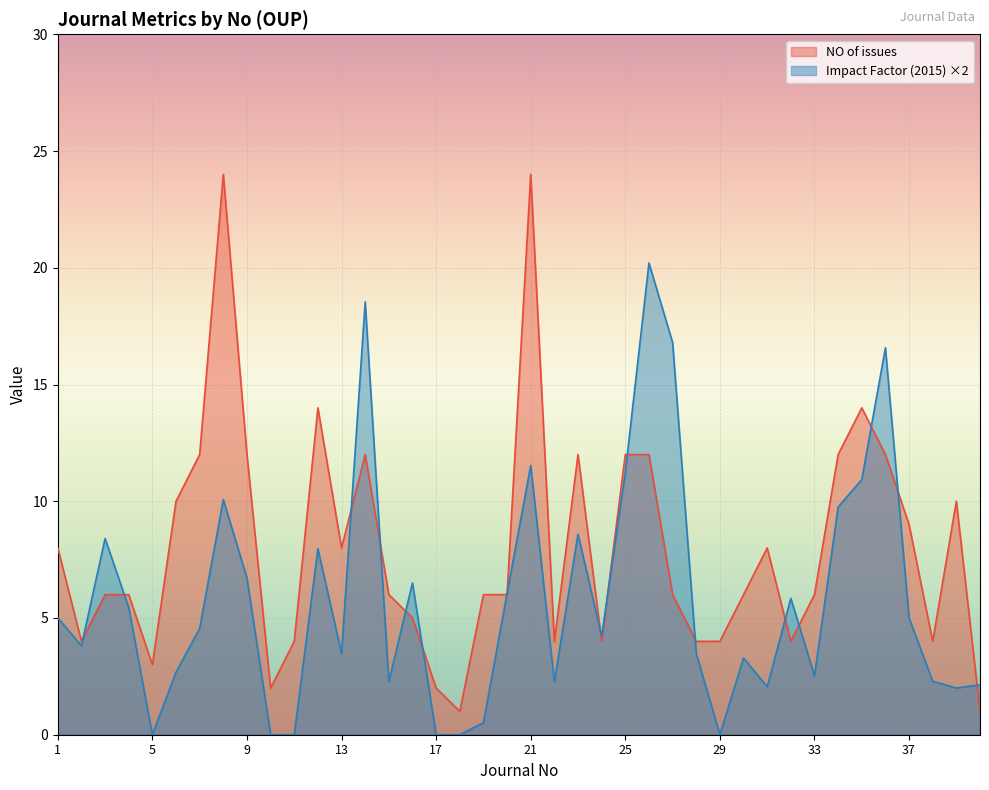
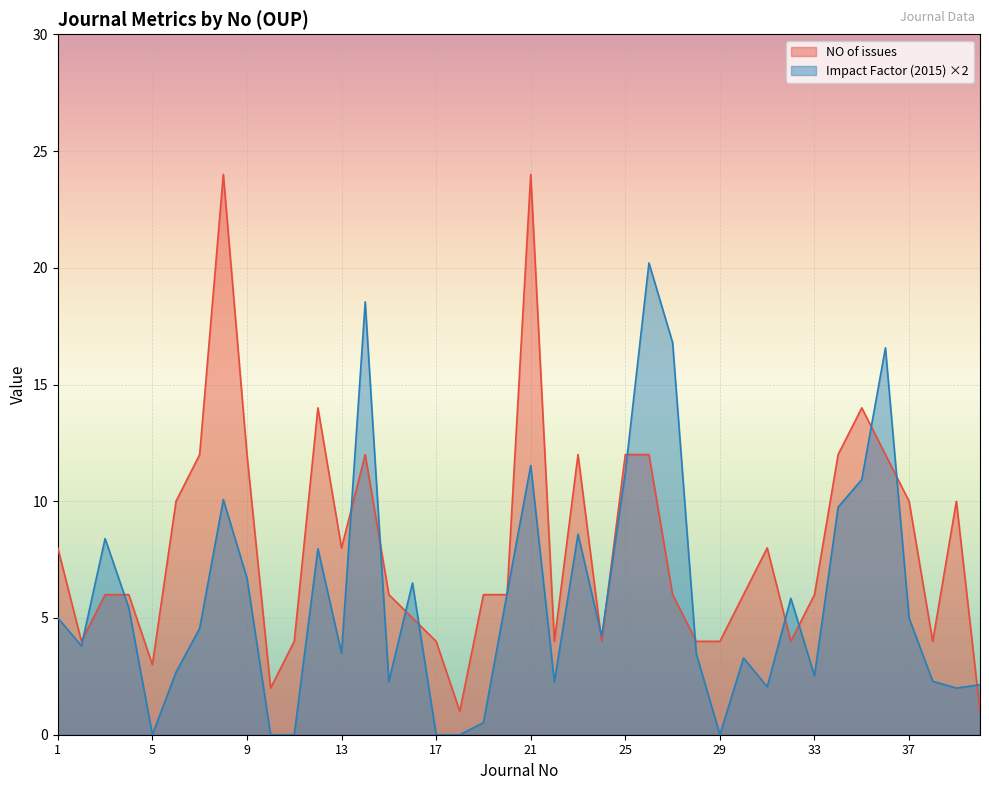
NO of issues, 17: 2 -> 4
NO of issues, 37: 9 -> 10
